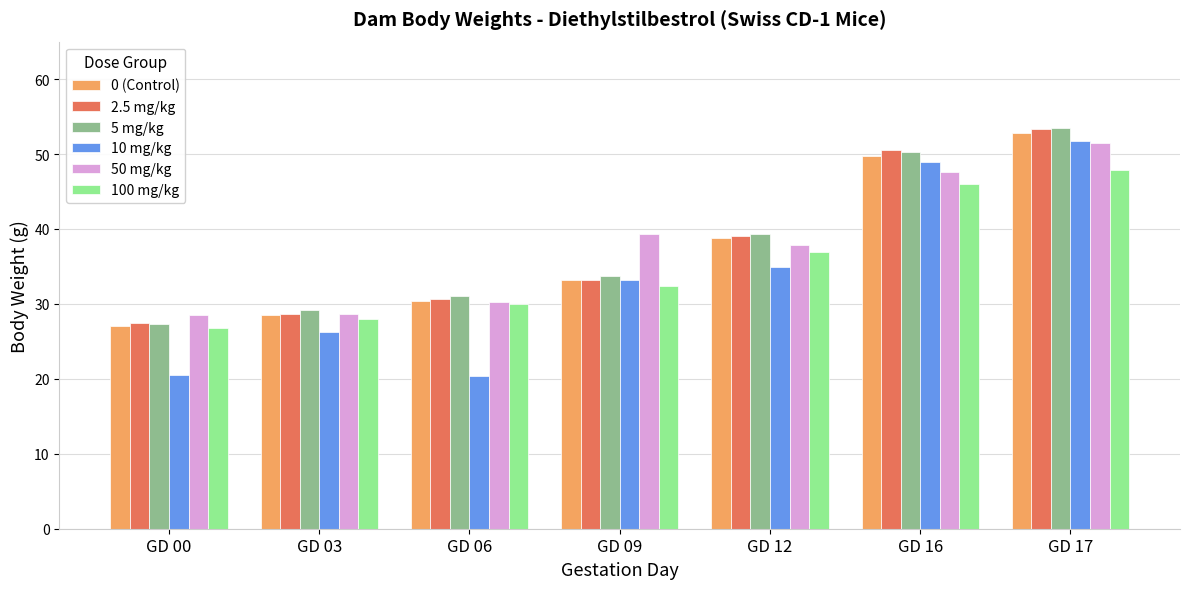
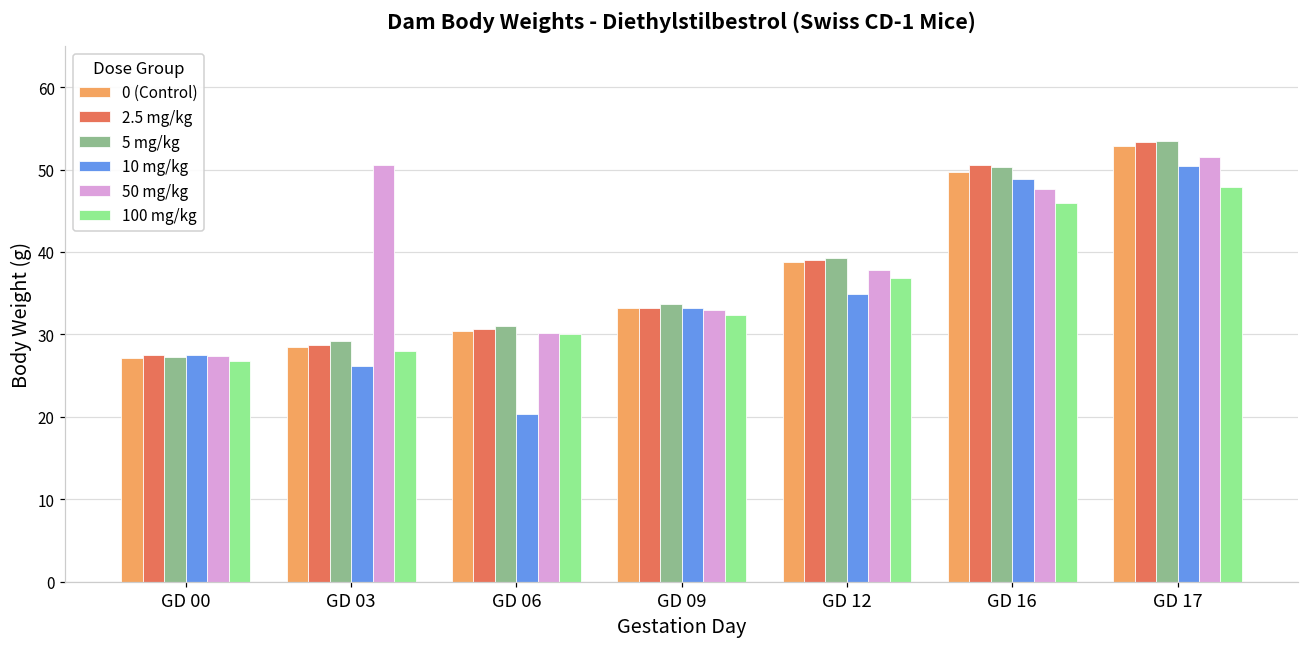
10 mg/kg, GD 00: 21 -> 28
50 mg/kg, GD 00: 29 -> 27
50 mg/kg, GD 03: 29 -> 51
50 mg/kg, GD 09: 39 -> 33
10 mg/kg, GD 17: 52 -> 50
